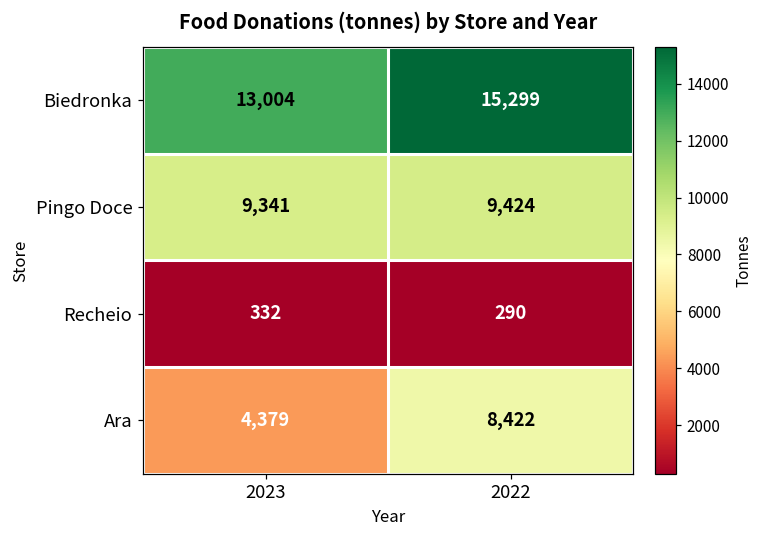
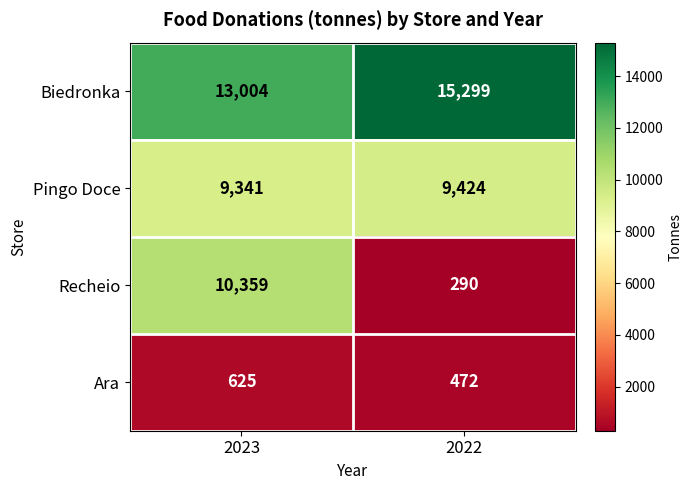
Recheio, 2023: 332 -> 10,359
Ara, 2023: 4,379 -> 625
Ara, 2022: 8,422 -> 472
